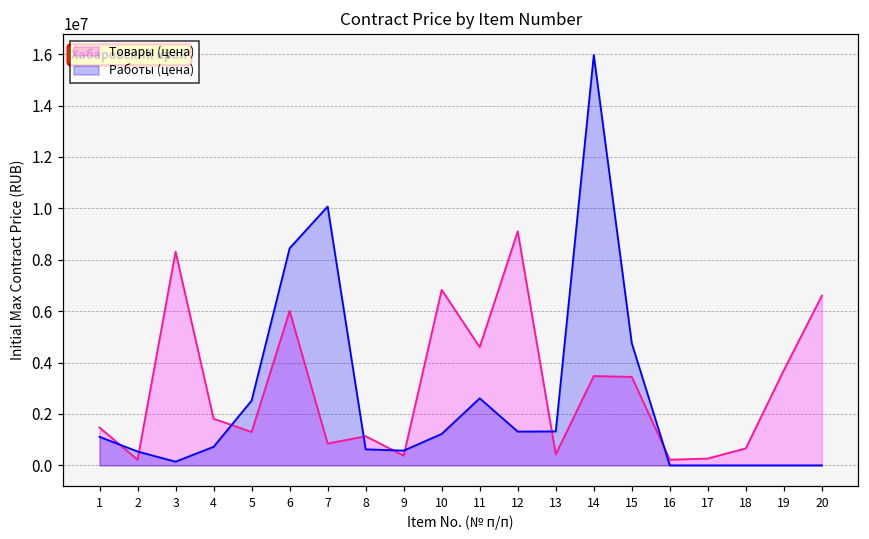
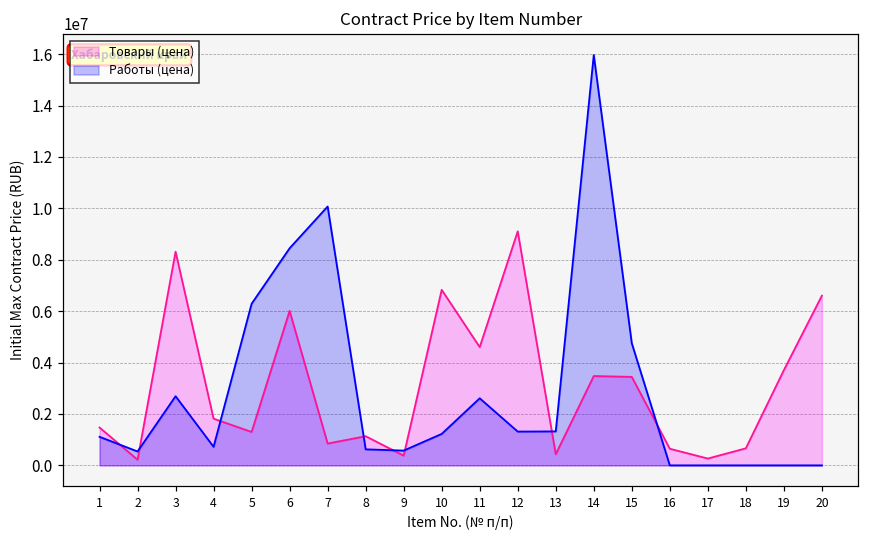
Работы (цена), 3: 100000 -> 2700000
Работы (цена), 5: 2500000 -> 6300000
Товары (цена), 16: 200000 -> 600000
